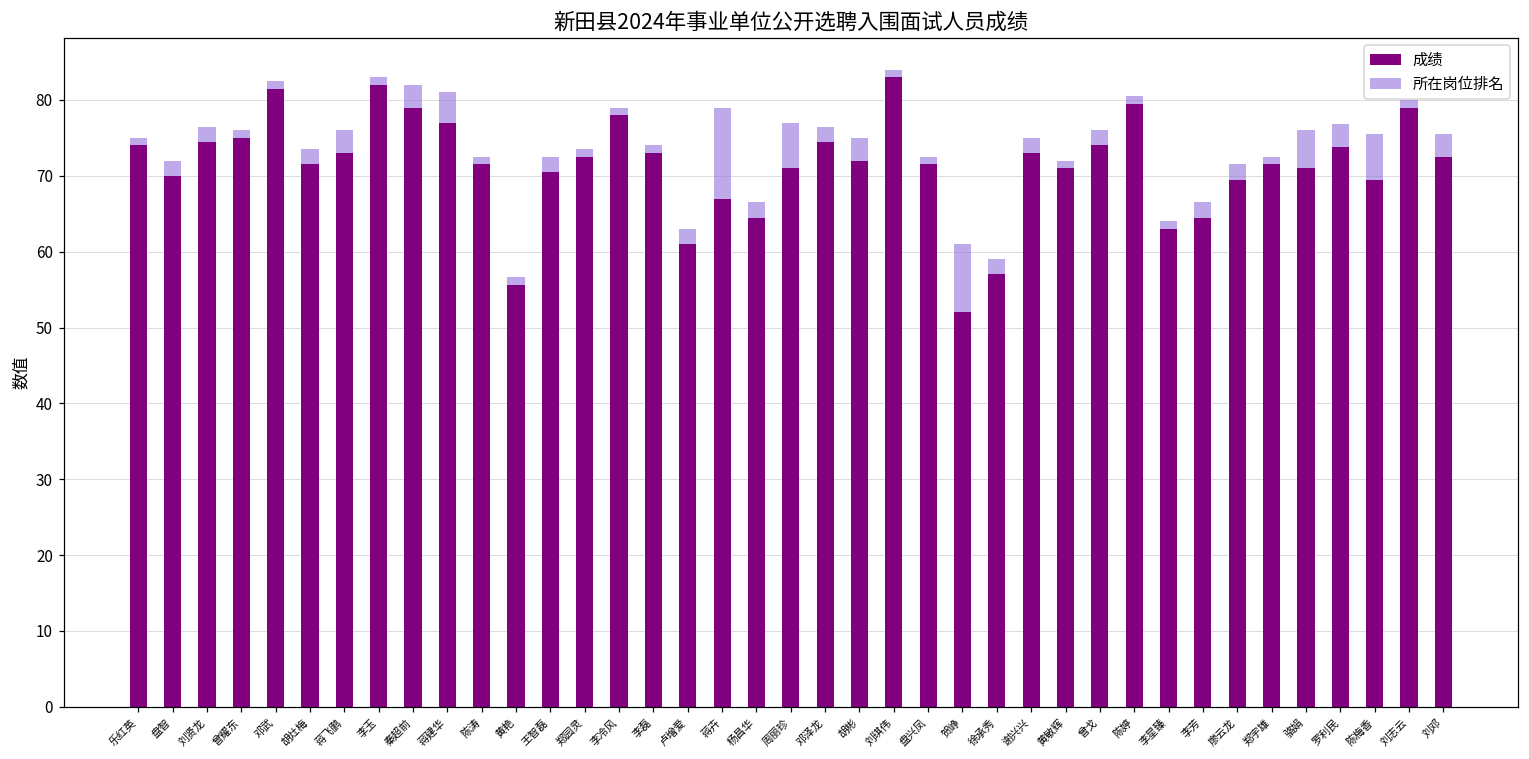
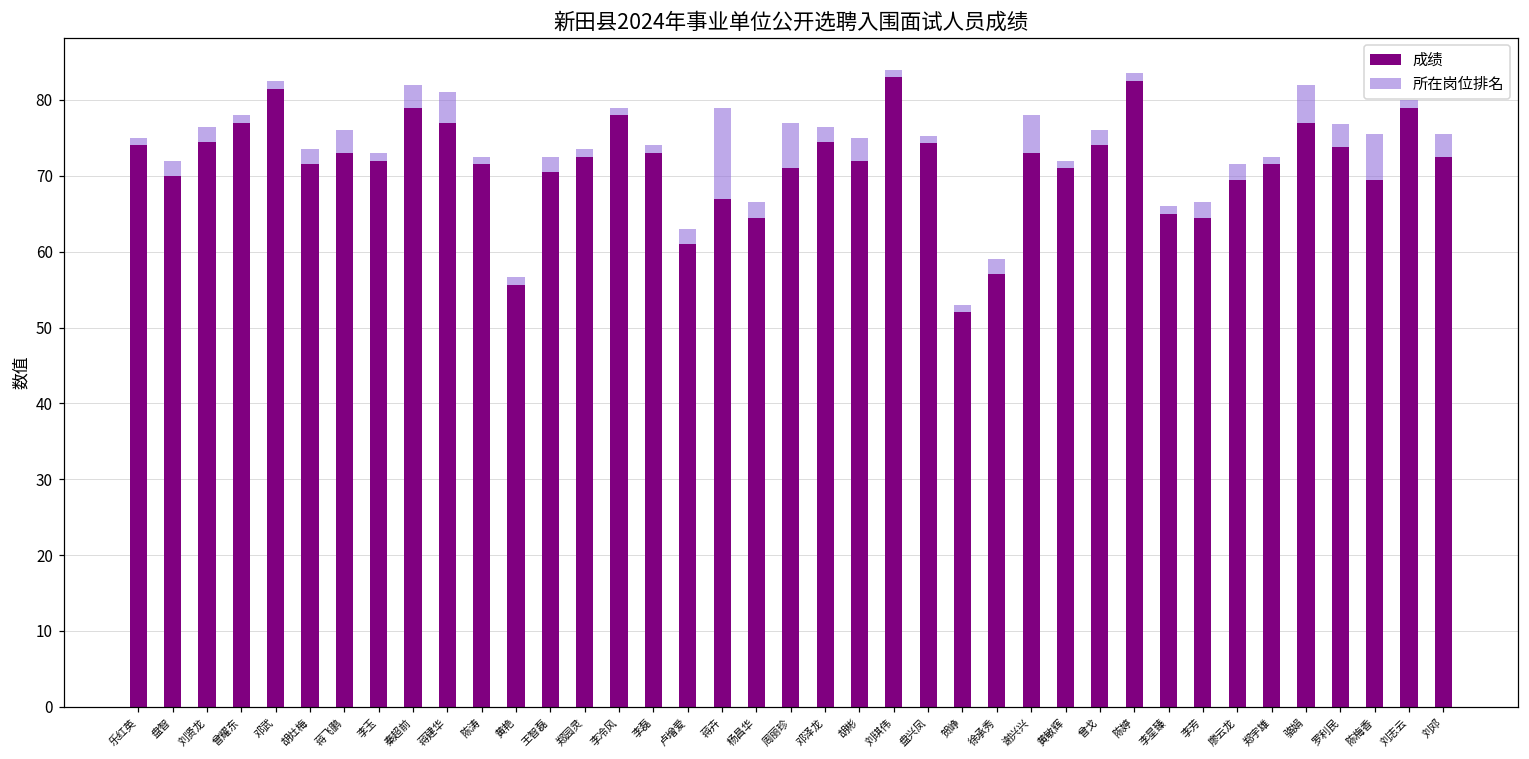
成绩, 曾耀东: 75 -> 77
成绩, 李玉: 82 -> 72
成绩, 盘兴凤: 72 -> 74
所在岗位排名, 贺峥: 9 -> 1
所在岗位排名, 谢兴兴: 2 -> 5
成绩, 陈婷: 80 -> 83
成绩, 李星臻: 63 -> 65
成绩, 骆娟: 71 -> 77
